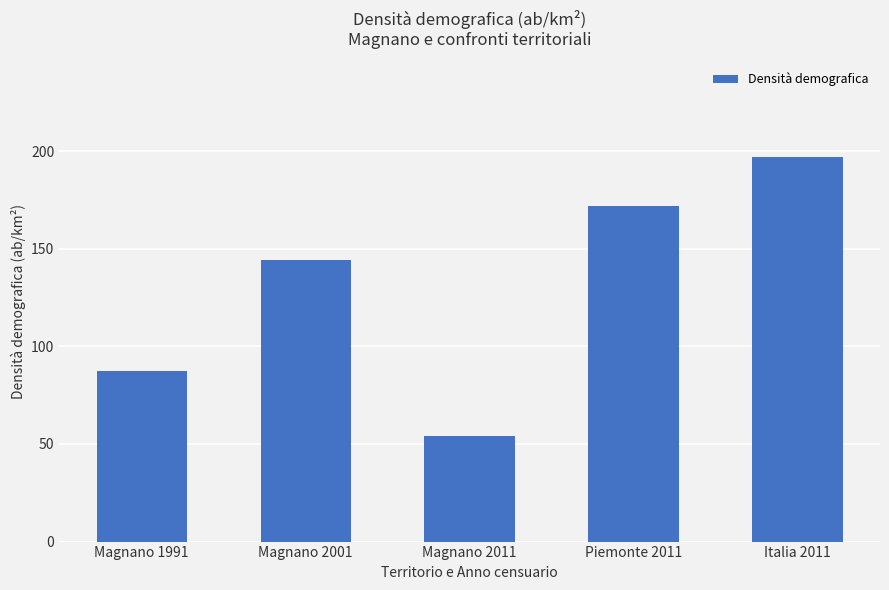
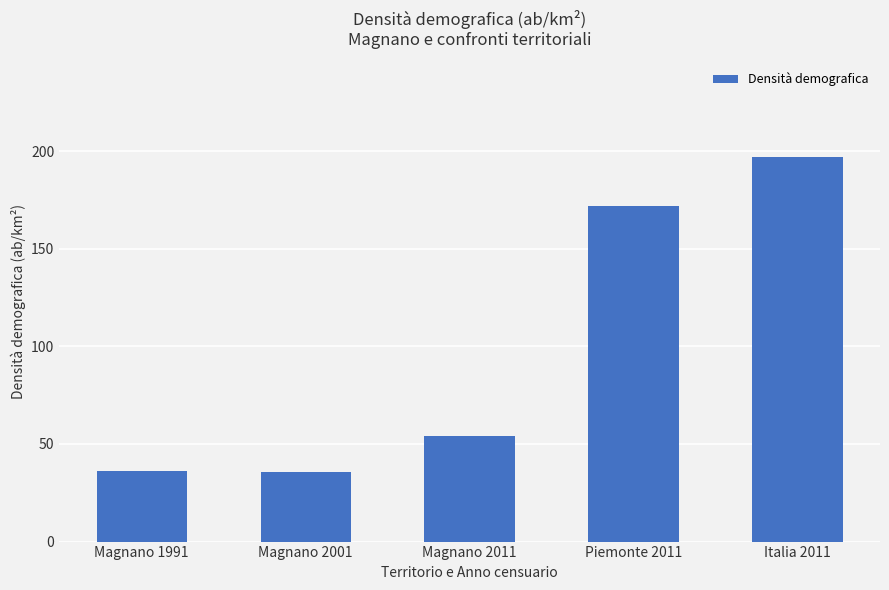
Magnano 1991: 87 -> 36
Magnano 2001: 144 -> 36
